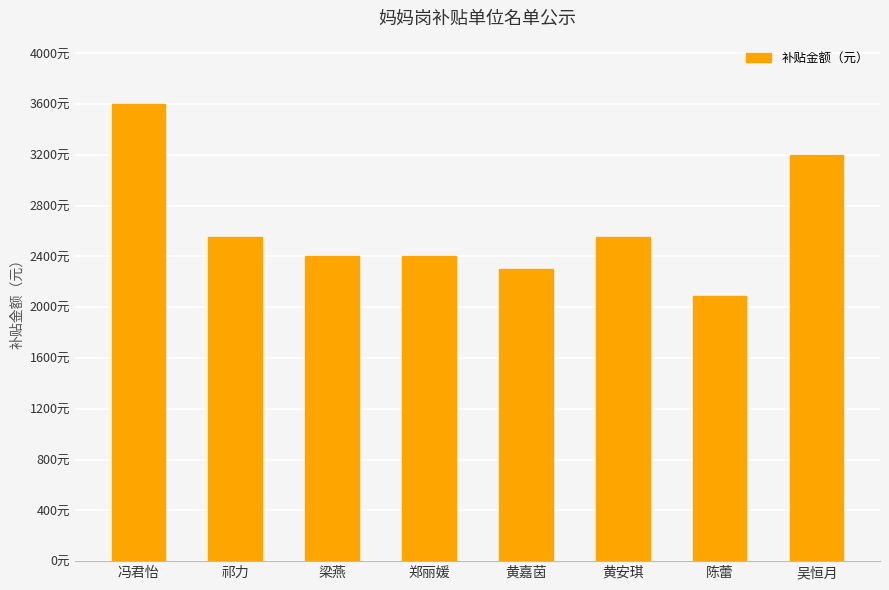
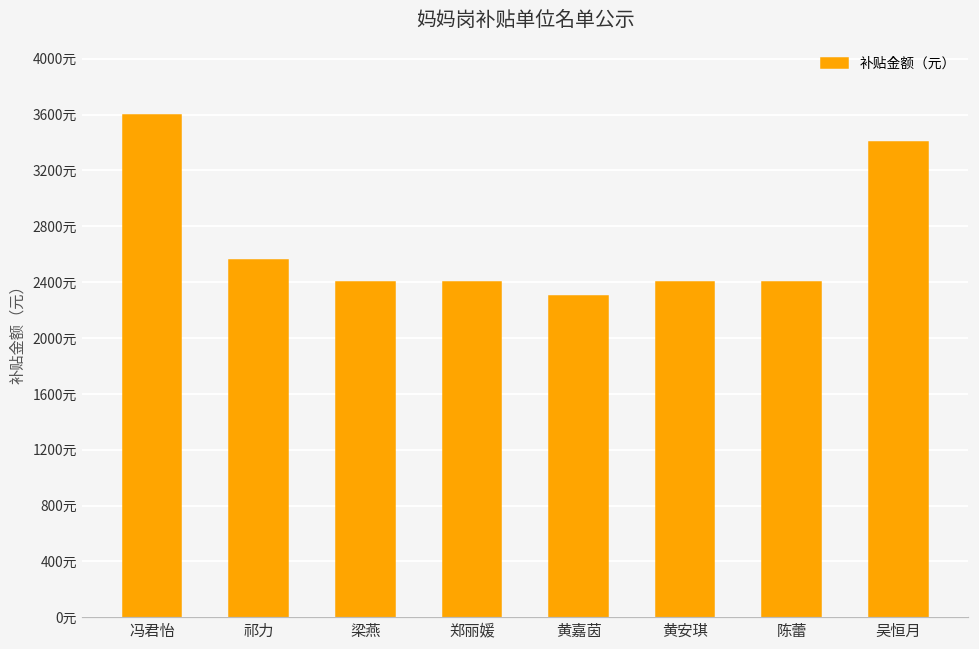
黄安琪: 2550元 -> 2400元
陈蕾: 2090元 -> 2400元
吴恒月: 3200元 -> 3410元
